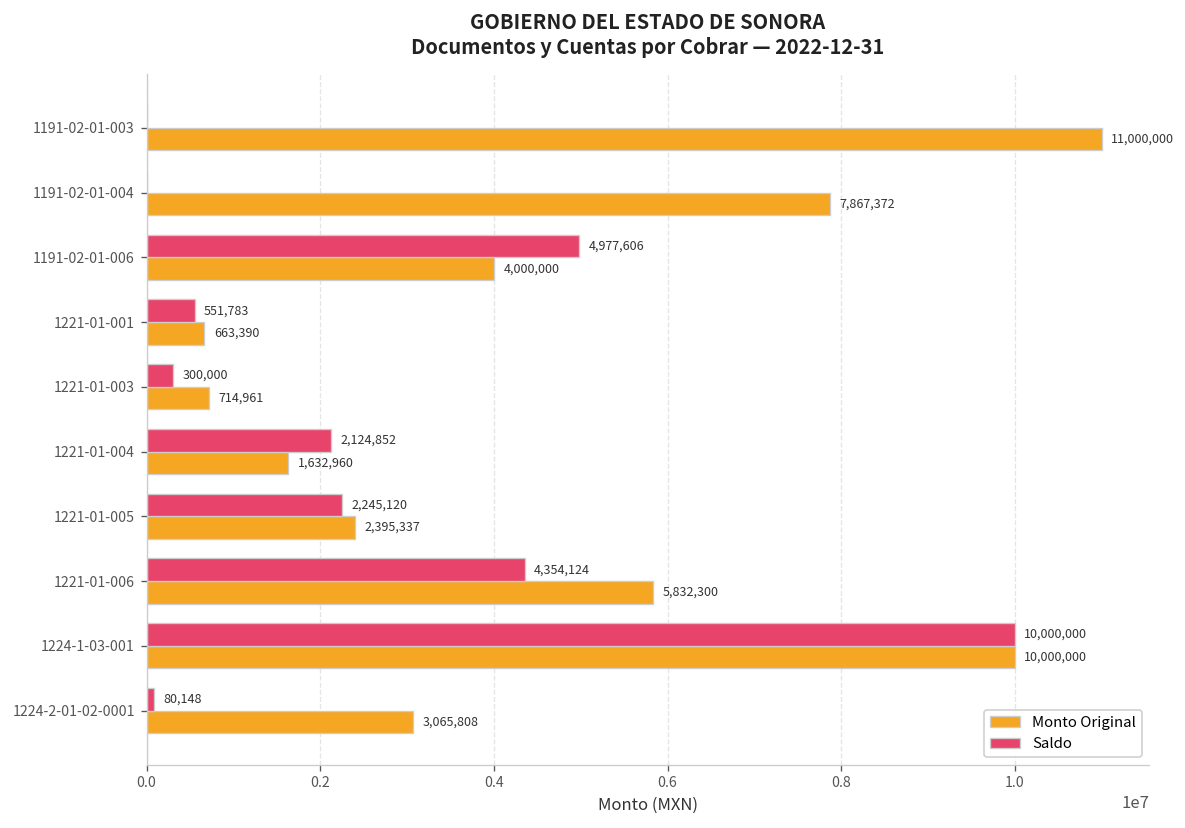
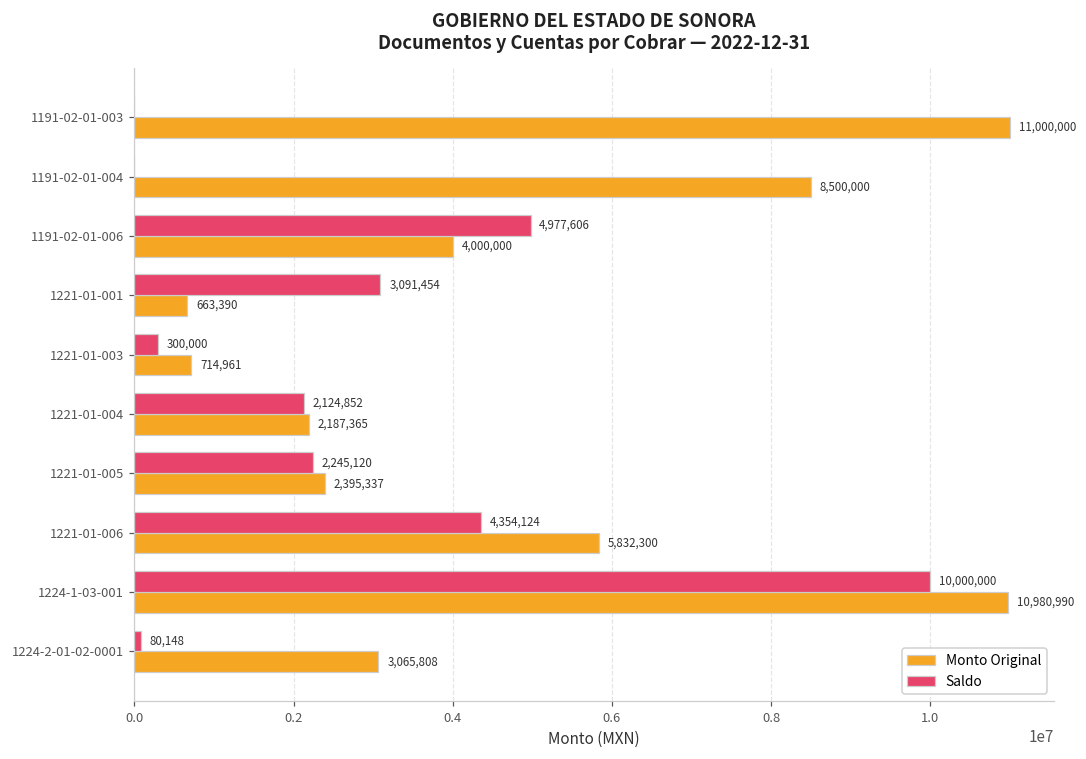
Monto Original, 1191-02-01-004: 7,867,372 -> 8,500,000
Saldo, 1221-01-001: 551,783 -> 3,091,454
Monto Original, 1221-01-004: 1,632,960 -> 2,187,365
Monto Original, 1224-1-03-001: 10,000,000 -> 10,980,990
